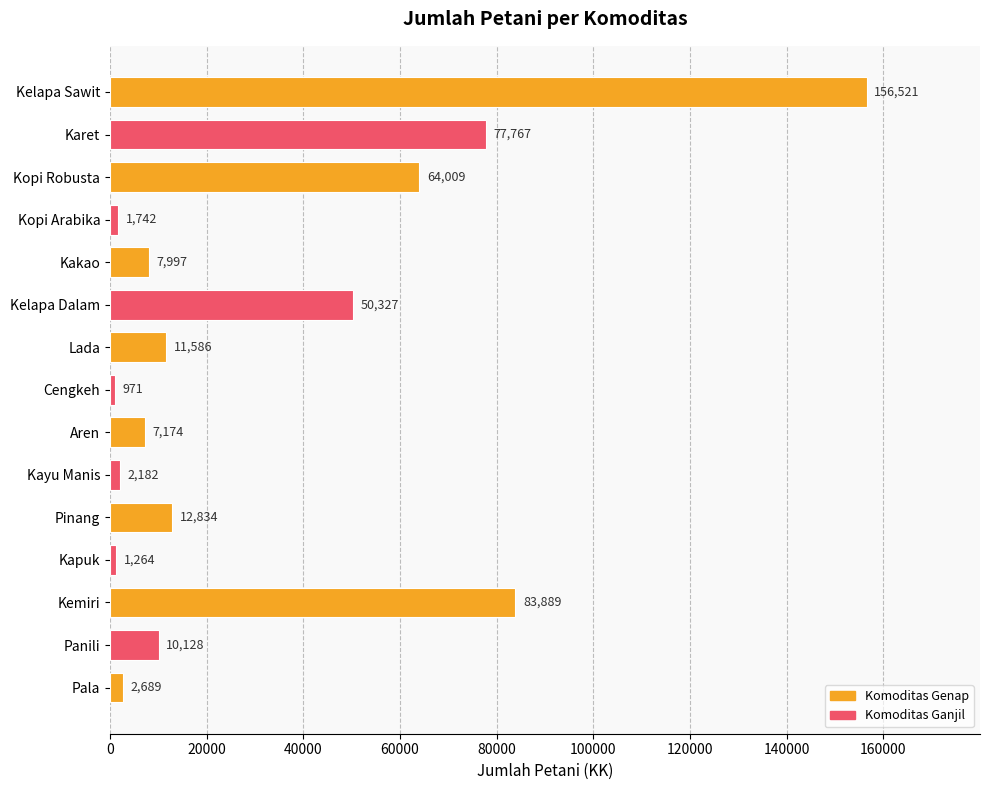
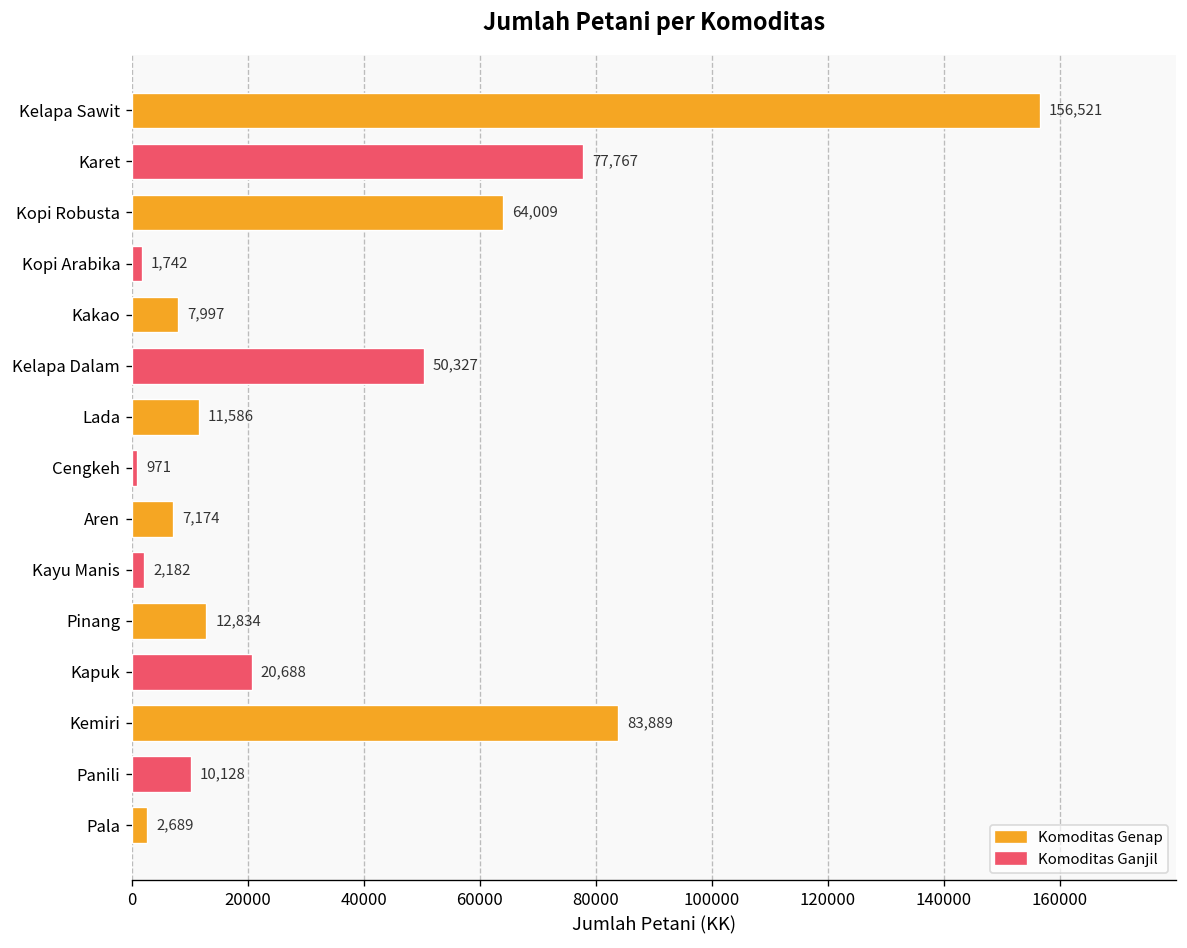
Kapuk: 1,264 -> 20,688
